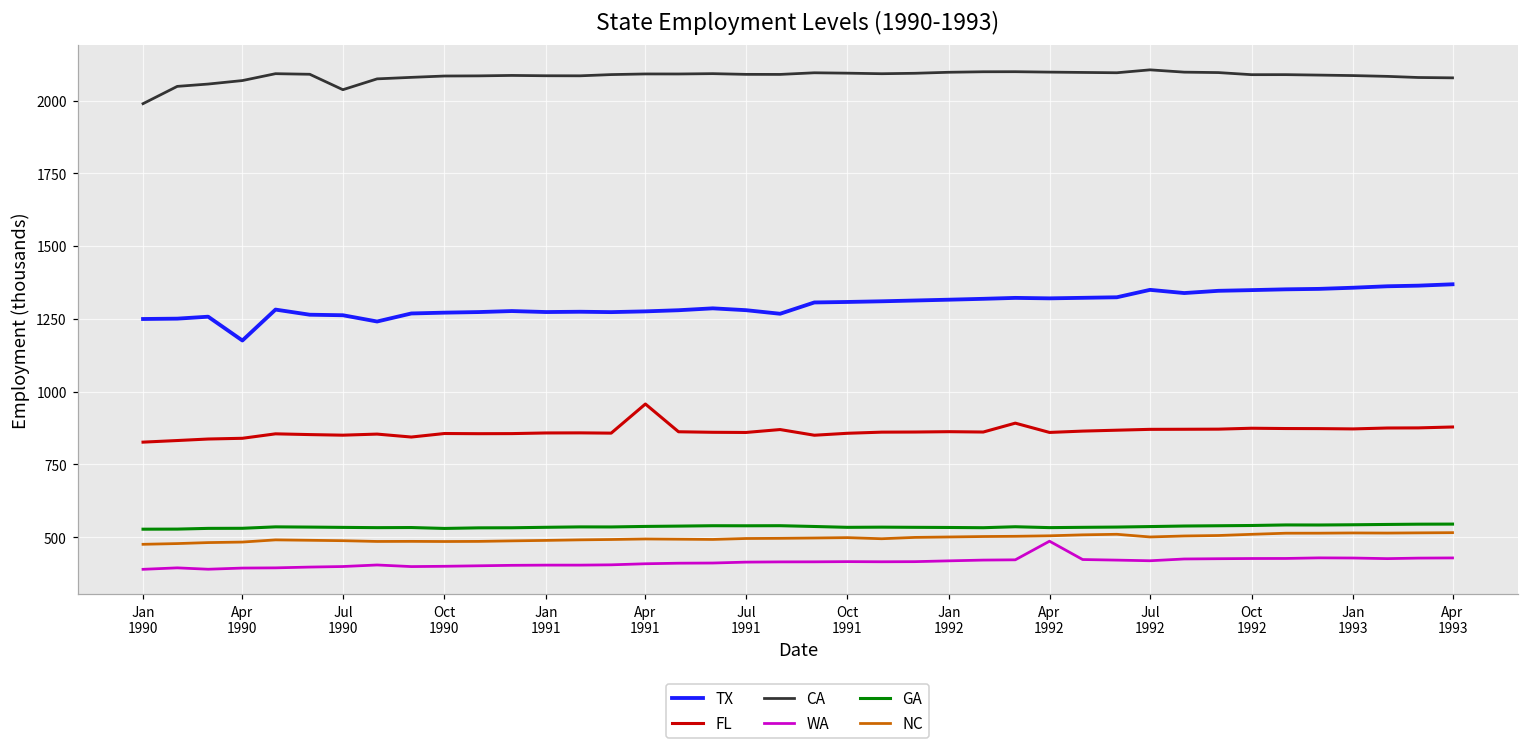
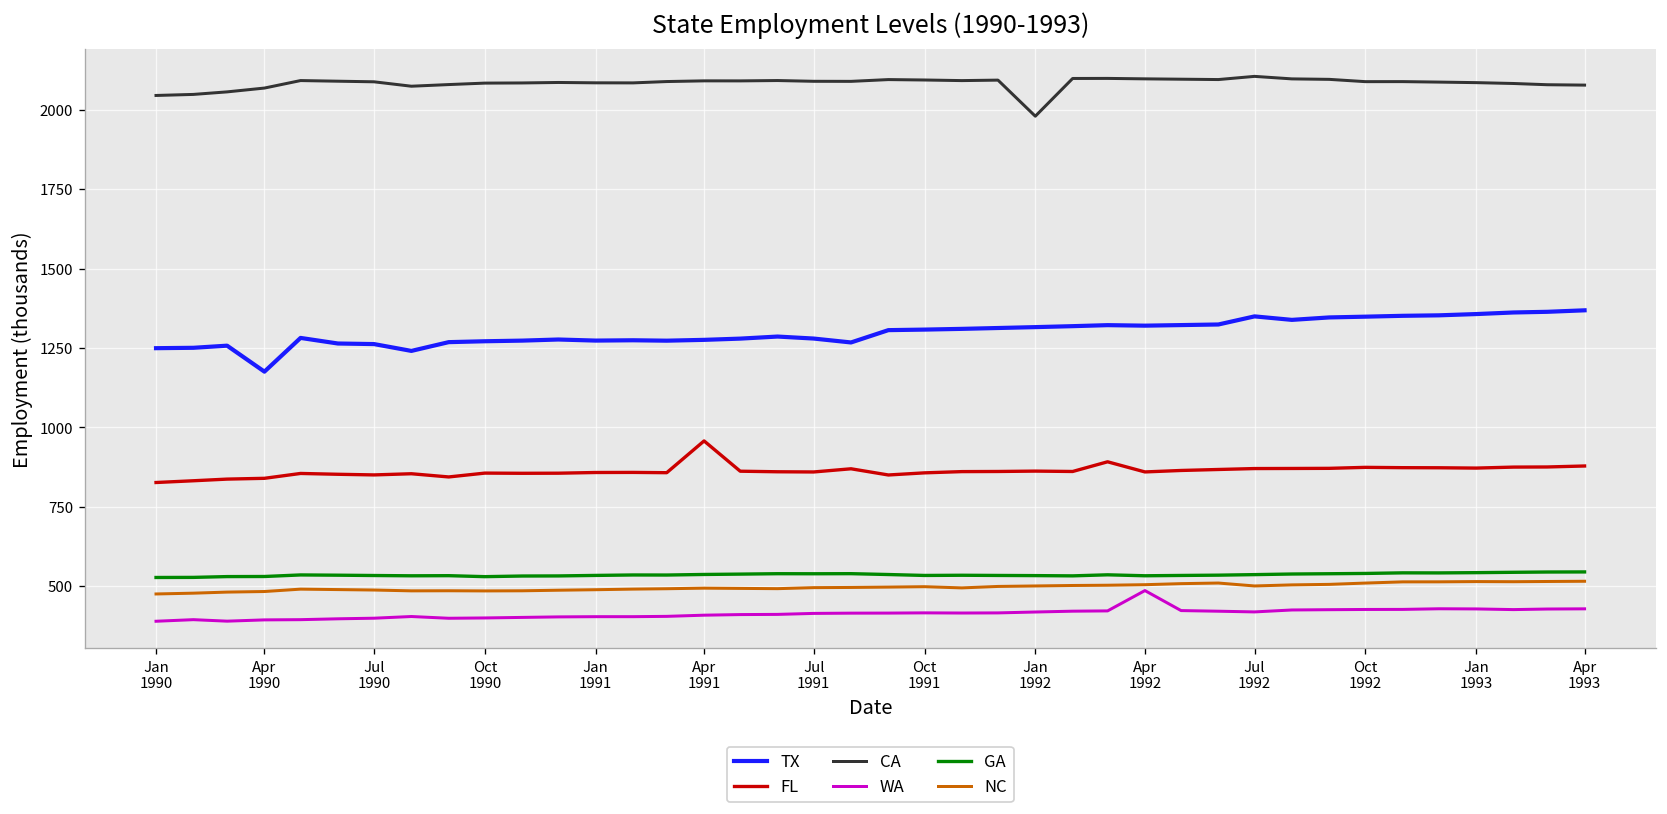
CA, Jan 1990: 1990 -> 2050
CA, Jul 1990: 2040 -> 2090
CA, Jan 1992: 2100 -> 1980
